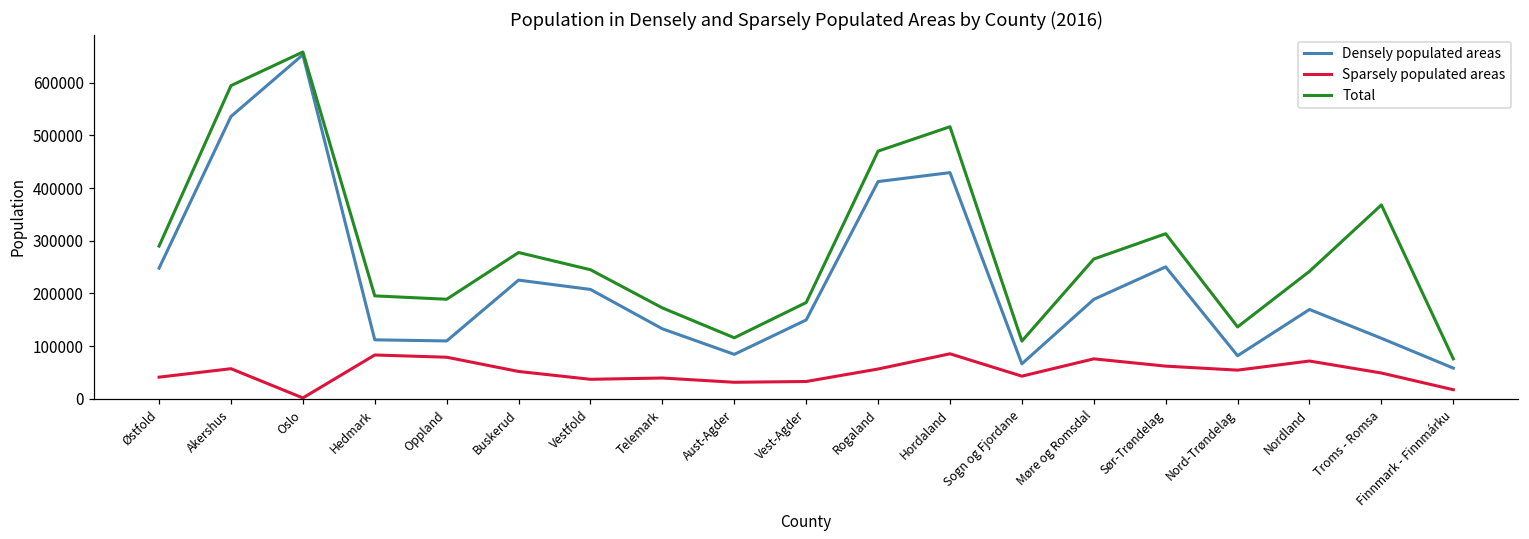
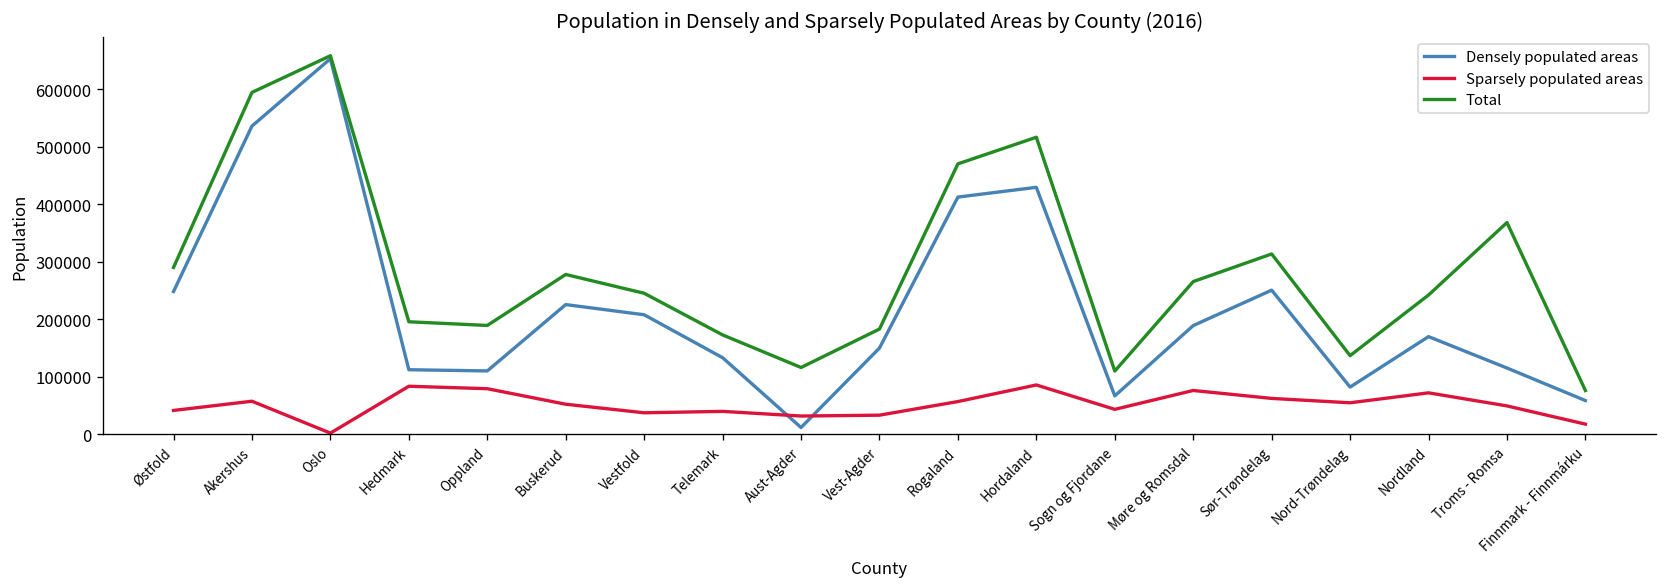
Densely populated areas, Aust-Agder: 80000 -> 10000
